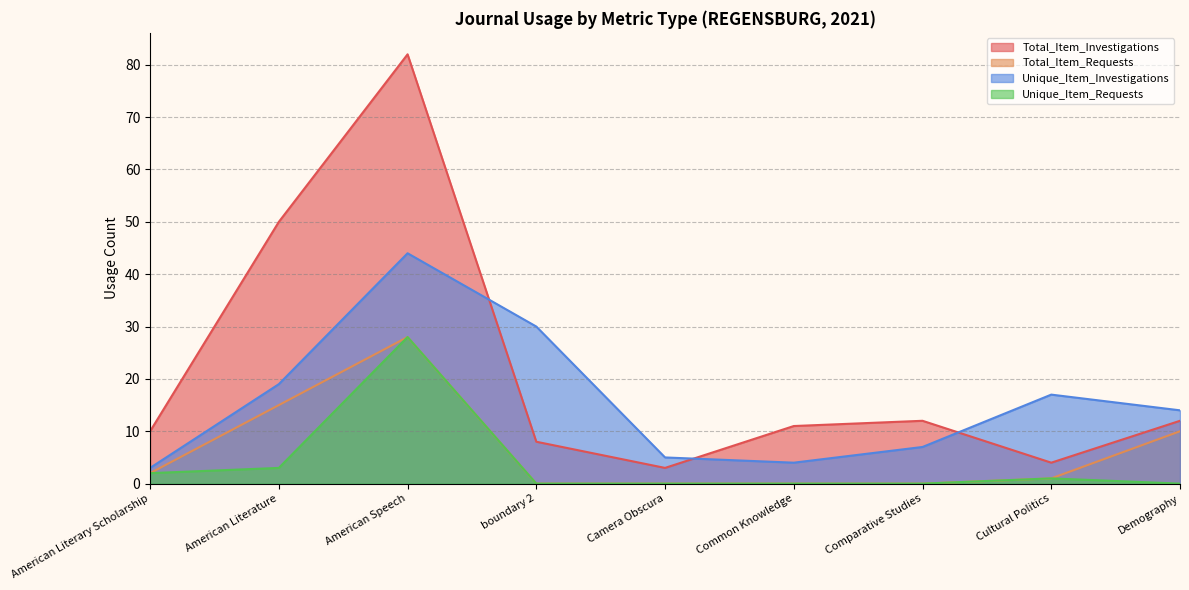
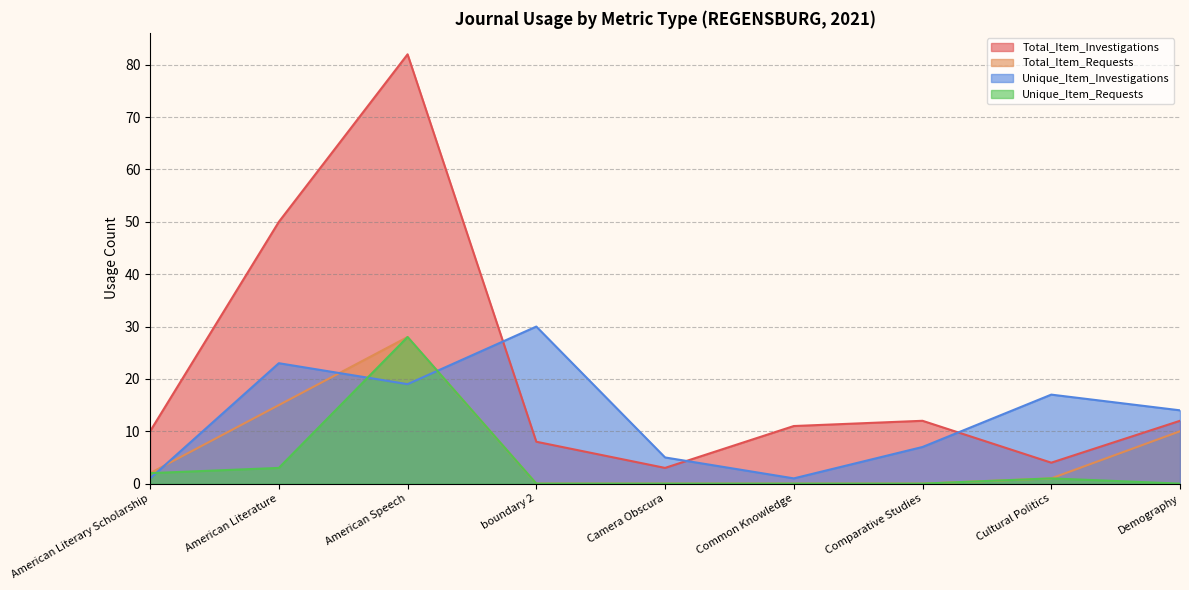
Unique_Item_Investigations, American Literary Scholarship: 3 -> 1
Unique_Item_Investigations, American Literature: 19 -> 23
Unique_Item_Investigations, American Speech: 44 -> 19
Unique_Item_Investigations, Common Knowledge: 4 -> 1
